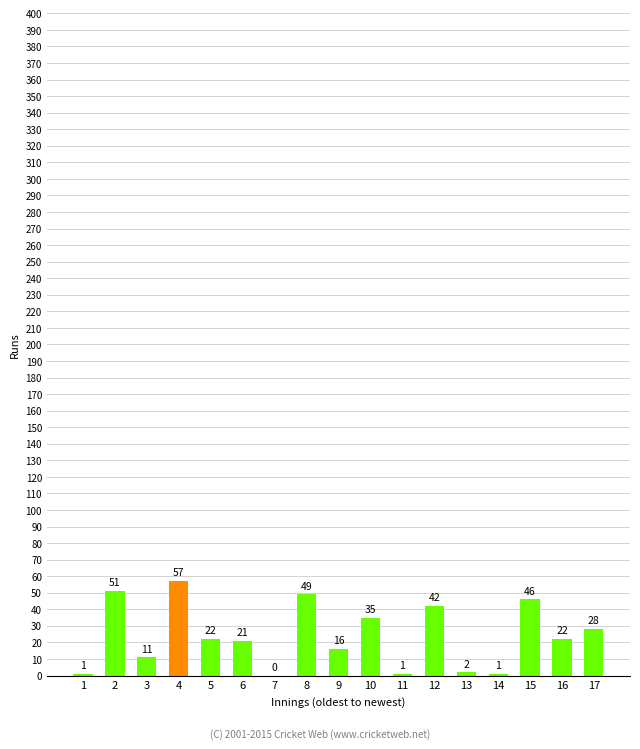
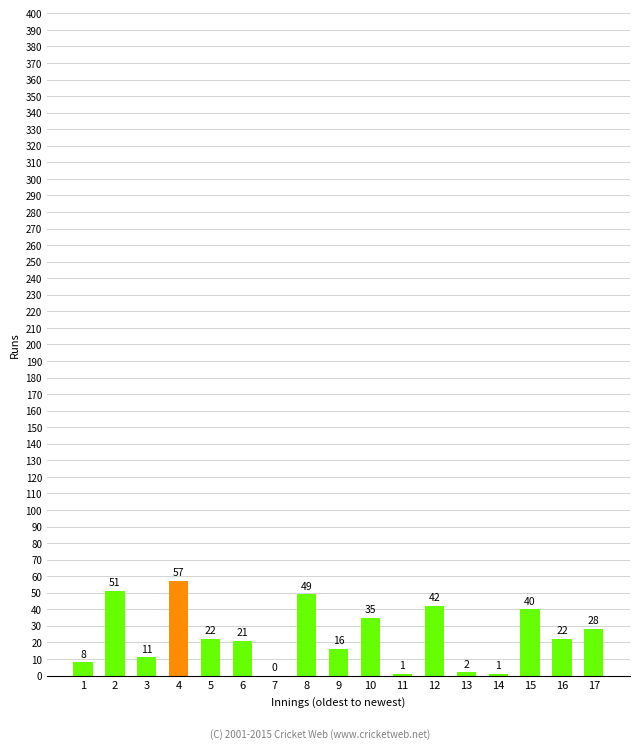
1: 1 -> 8
15: 46 -> 40
